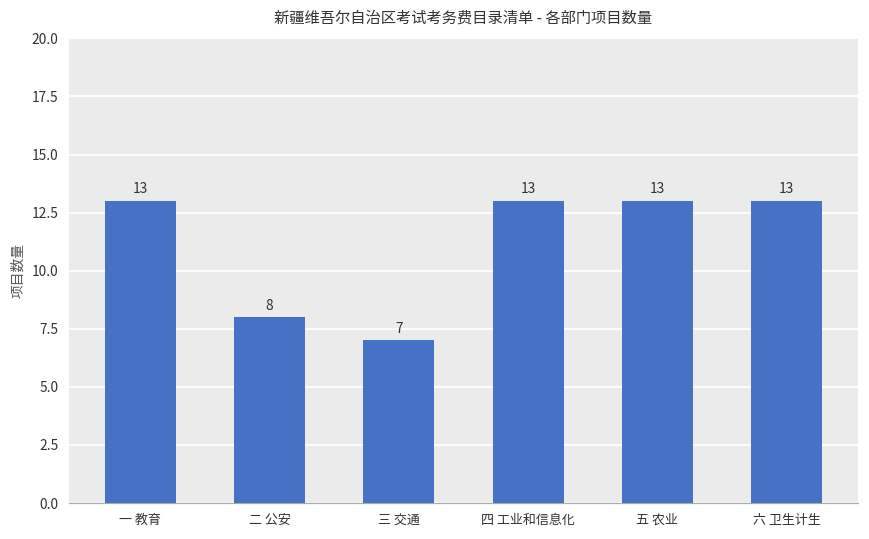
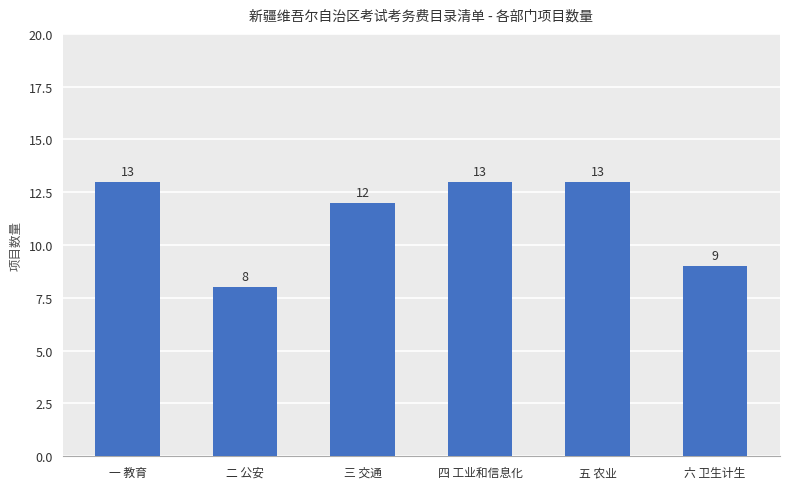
三 交通: 7 -> 12
六 卫生计生: 13 -> 9
